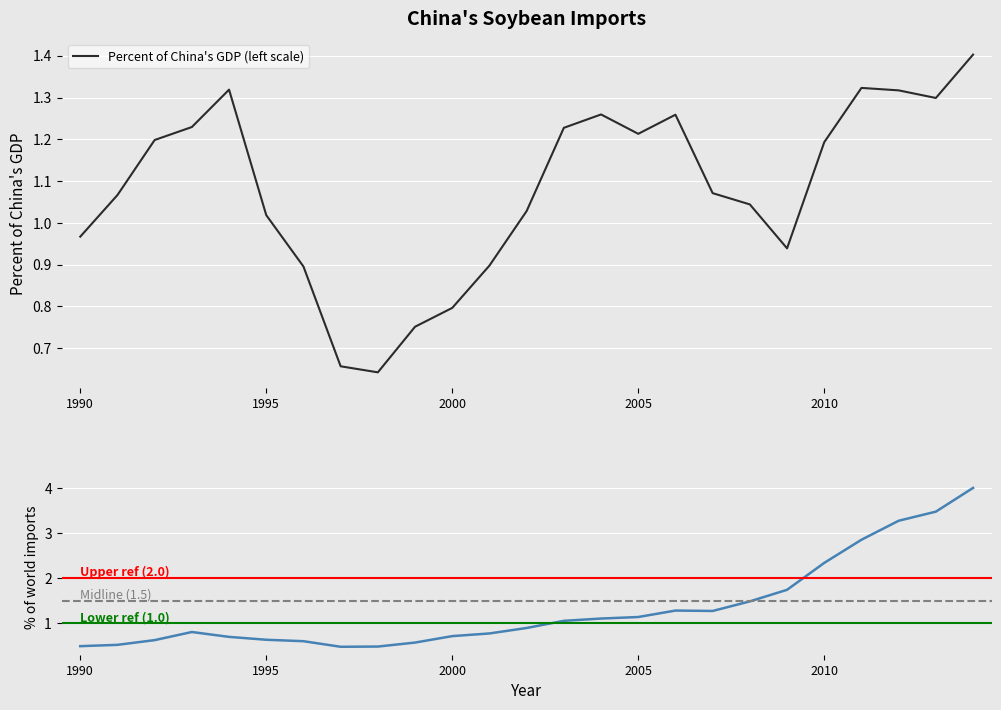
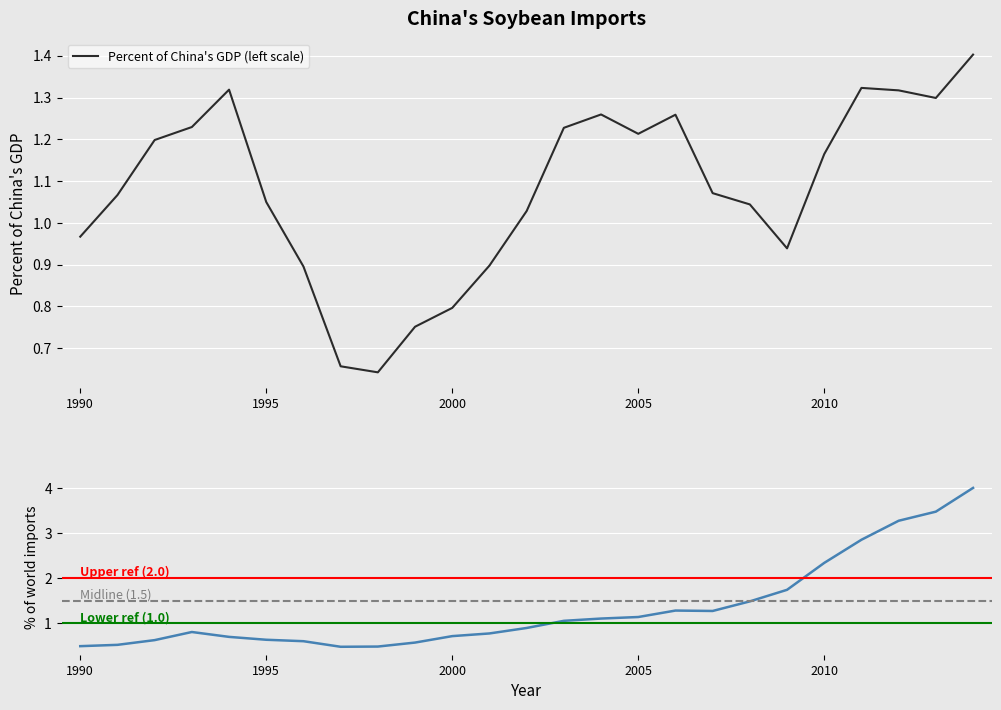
China's Soybean Imports, 1995: 1.02 -> 1.05
China's Soybean Imports, 2010: 1.19 -> 1.16
